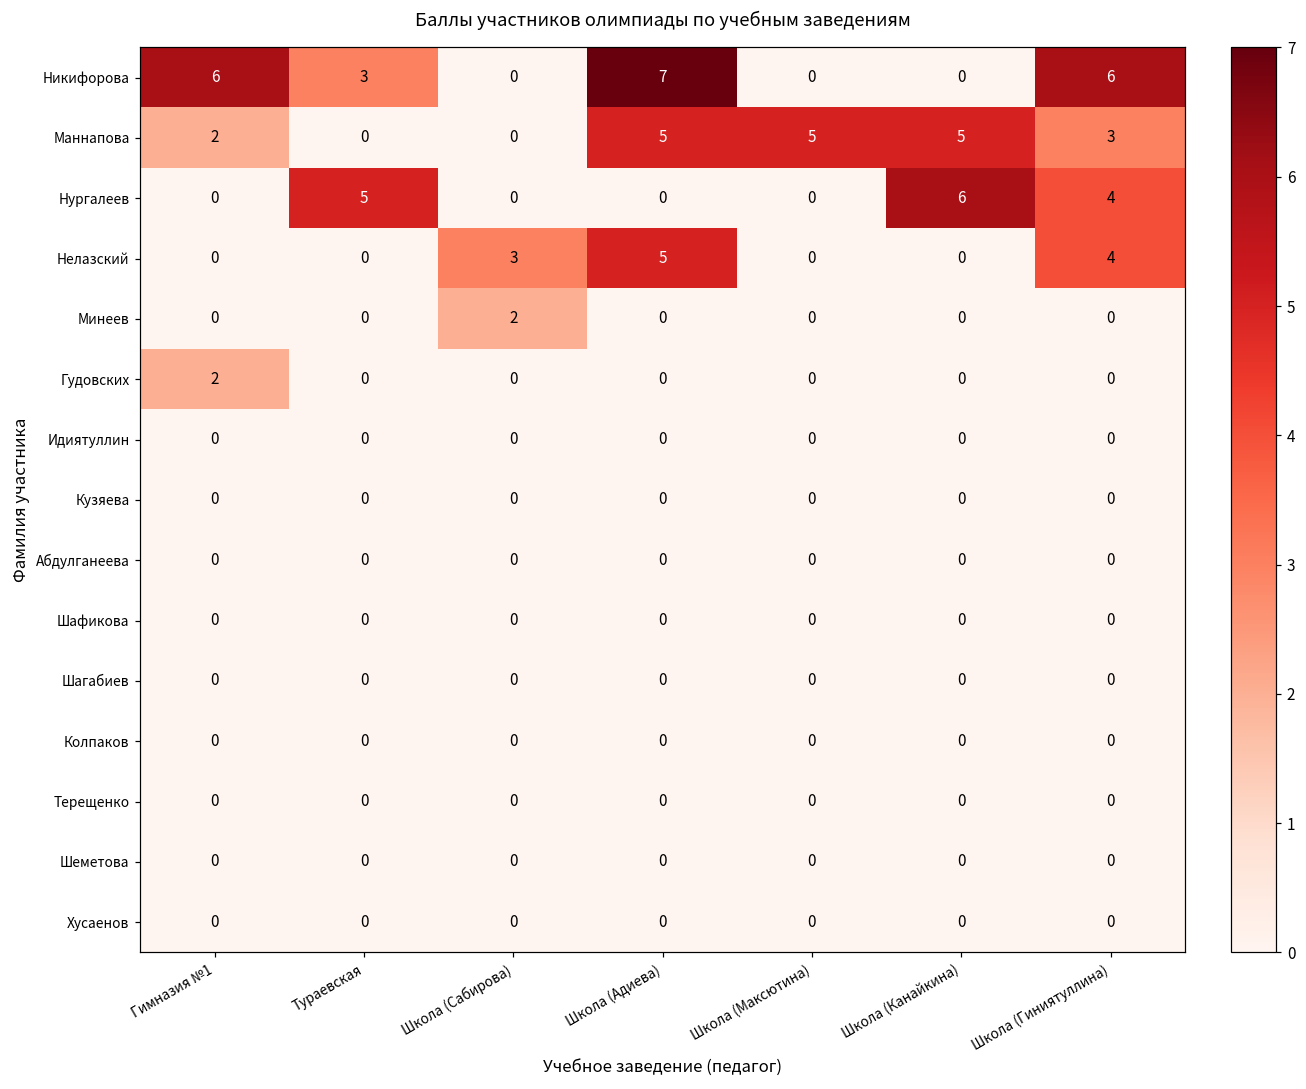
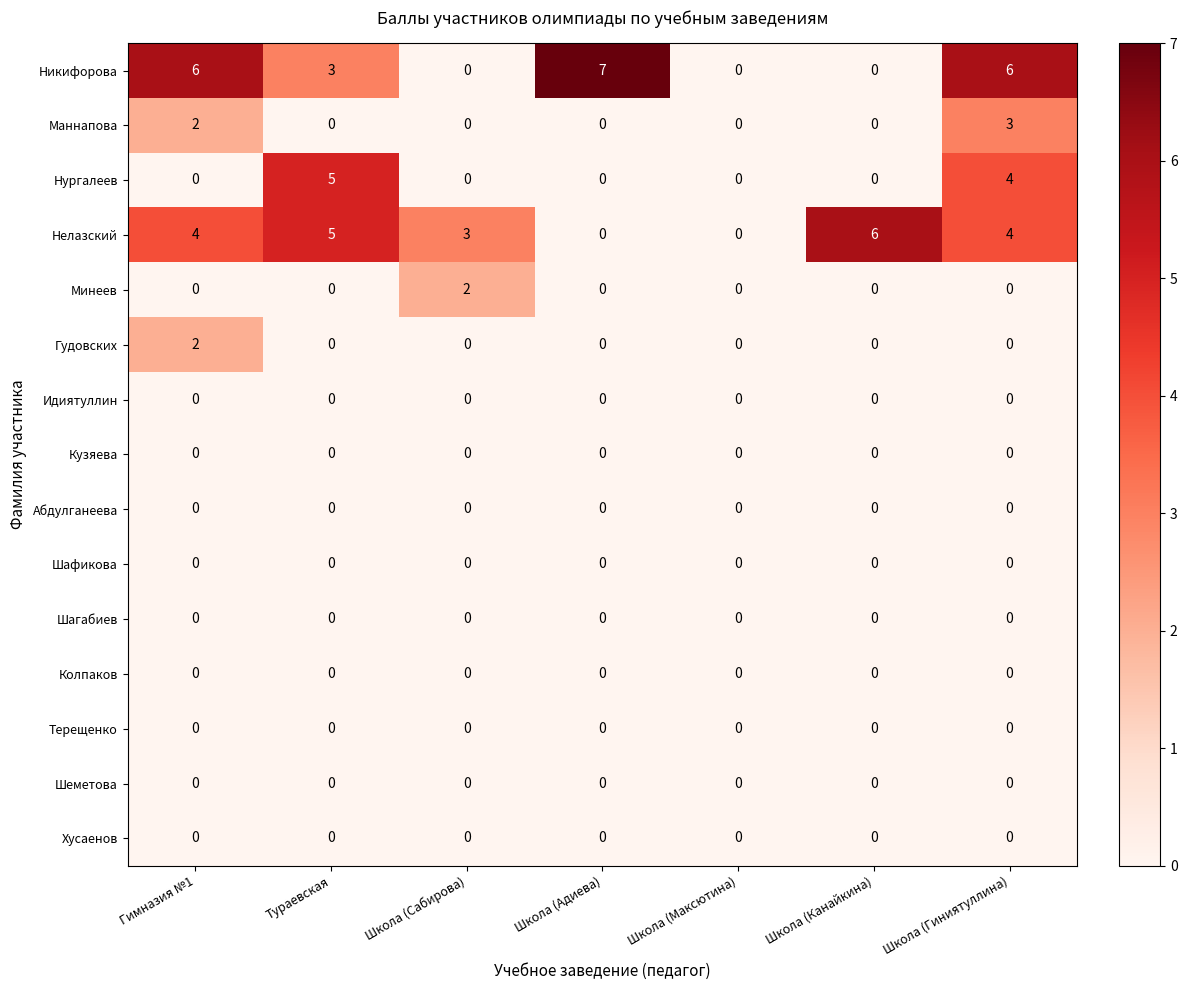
Маннапова, Школа (Адиева): 5 -> 0
Маннапова, Школа (Максютина): 5 -> 0
Маннапова, Школа (Канайкина): 5 -> 0
Нургалеев, Школа (Канайкина): 6 -> 0
Нелазский, Гимназия №1: 0 -> 4
Нелазский, Тураевская: 0 -> 5
Нелазский, Школа (Адиева): 5 -> 0
Нелазский, Школа (Канайкина): 0 -> 6
